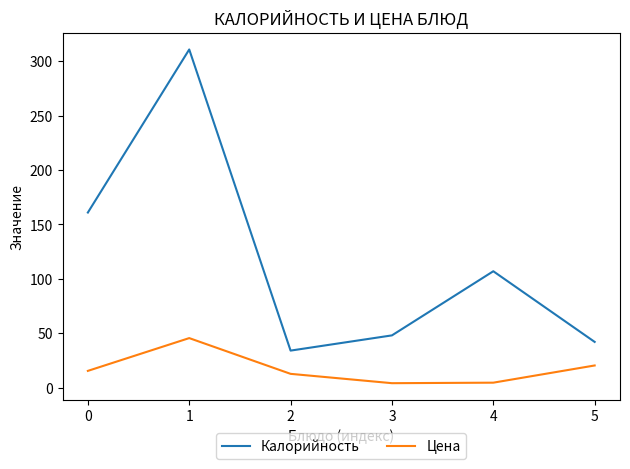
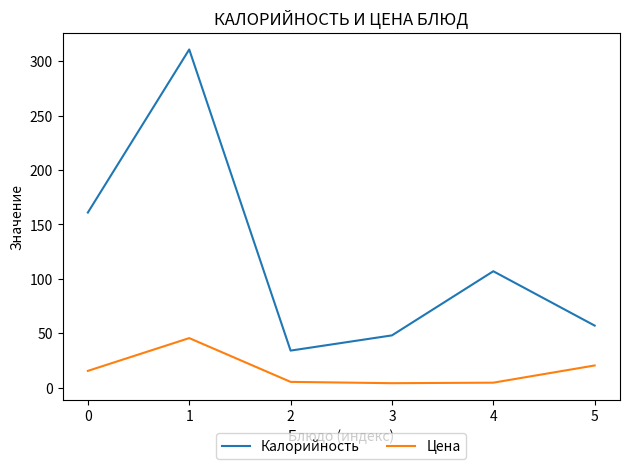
Цена, 2: 13 -> 5
Калорийность, 5: 42 -> 57
